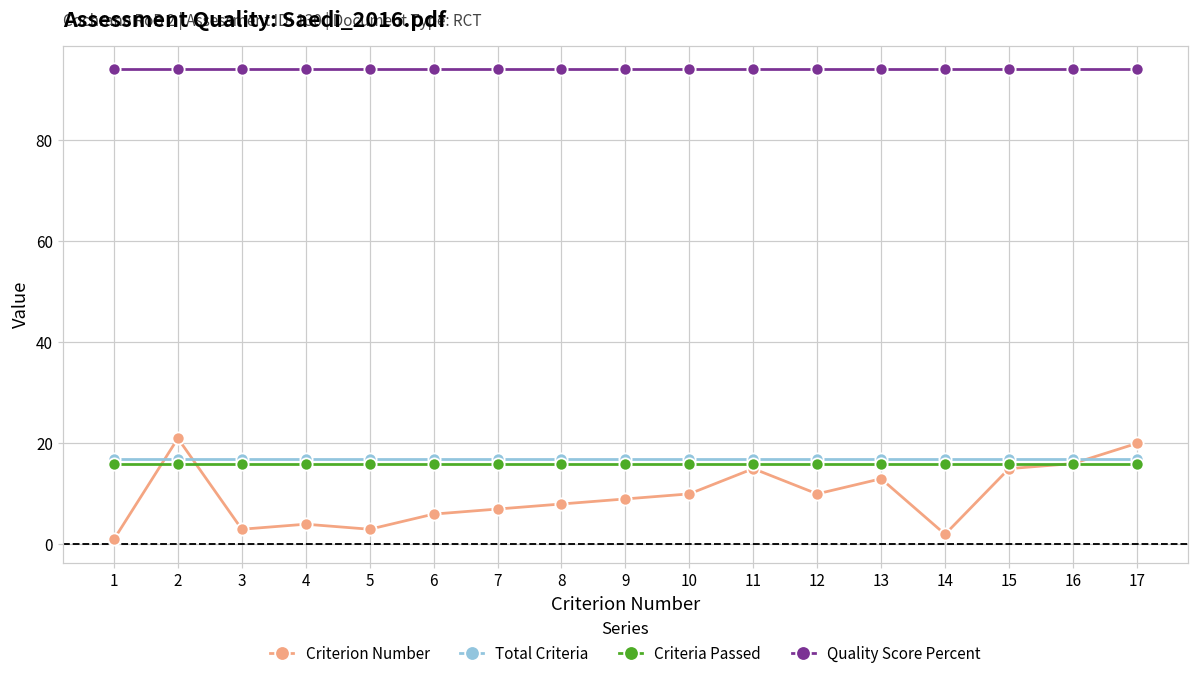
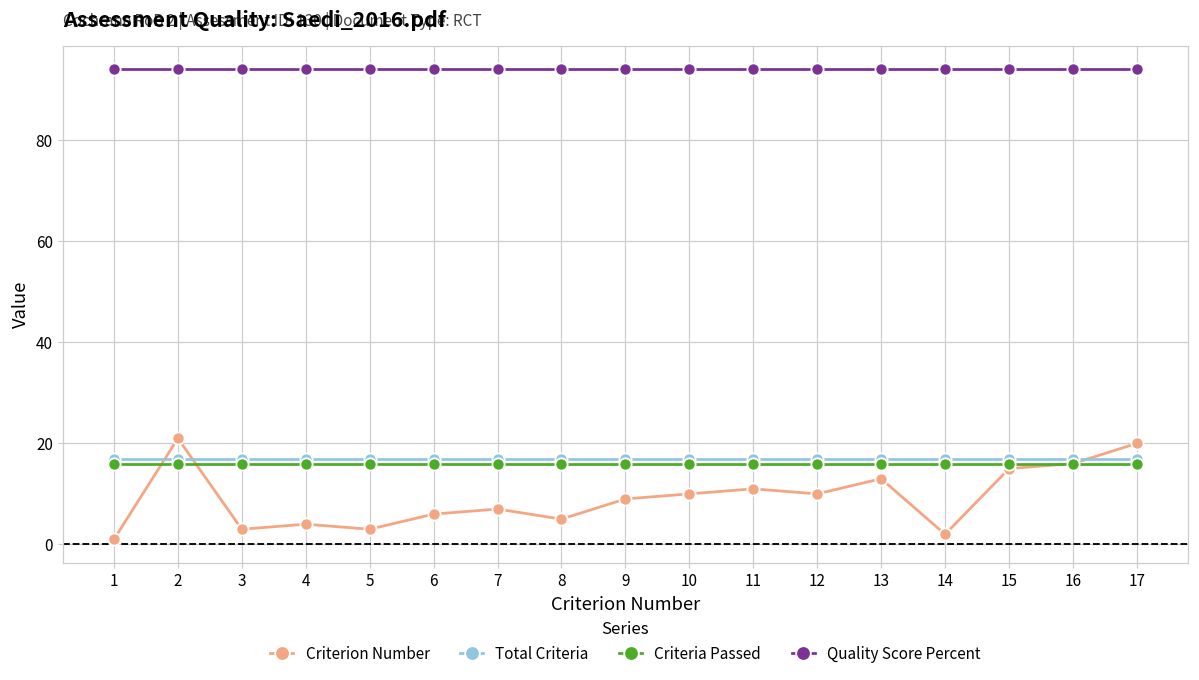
Criterion Number, 8: 8 -> 5
Criterion Number, 11: 15 -> 11
